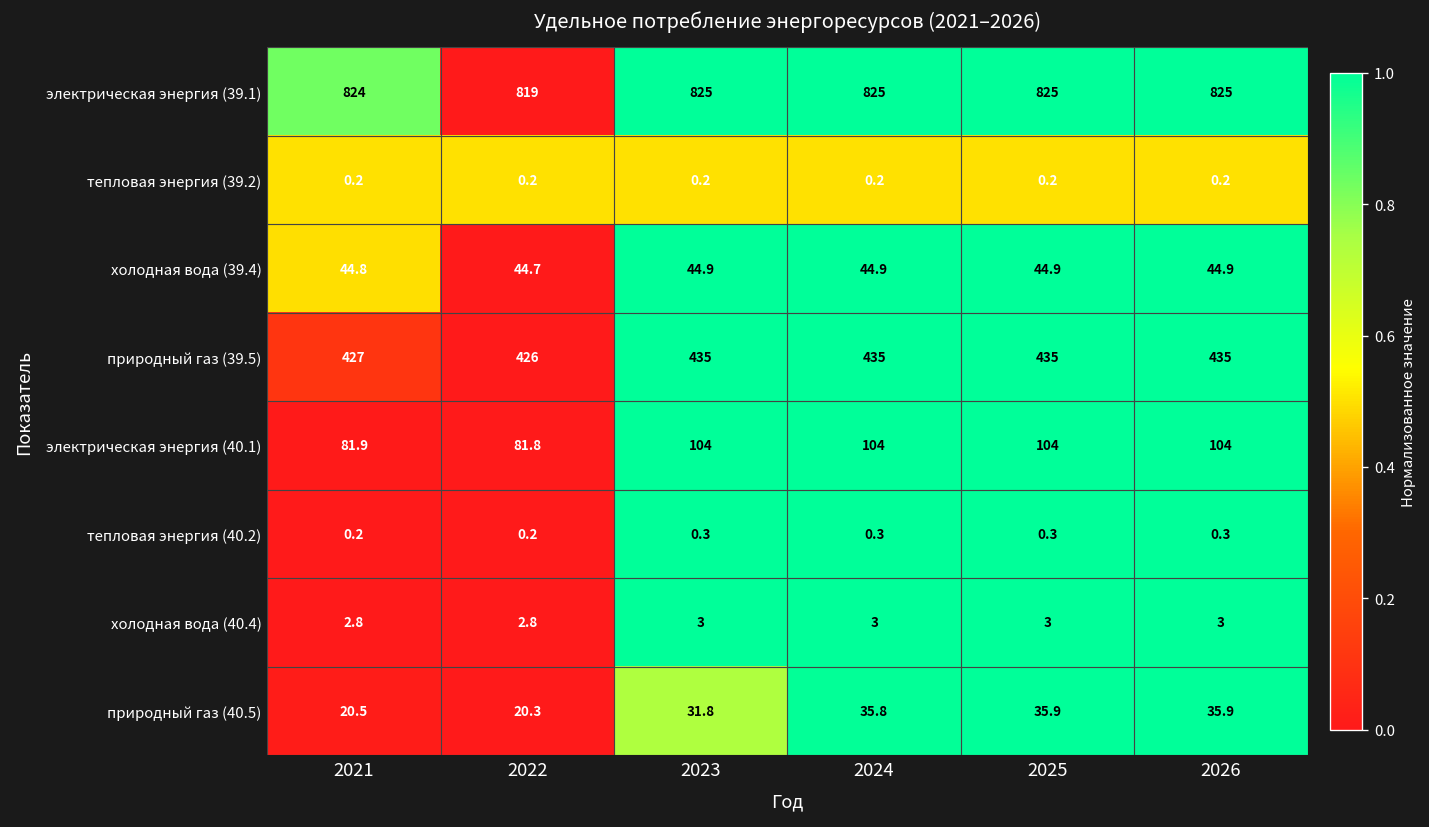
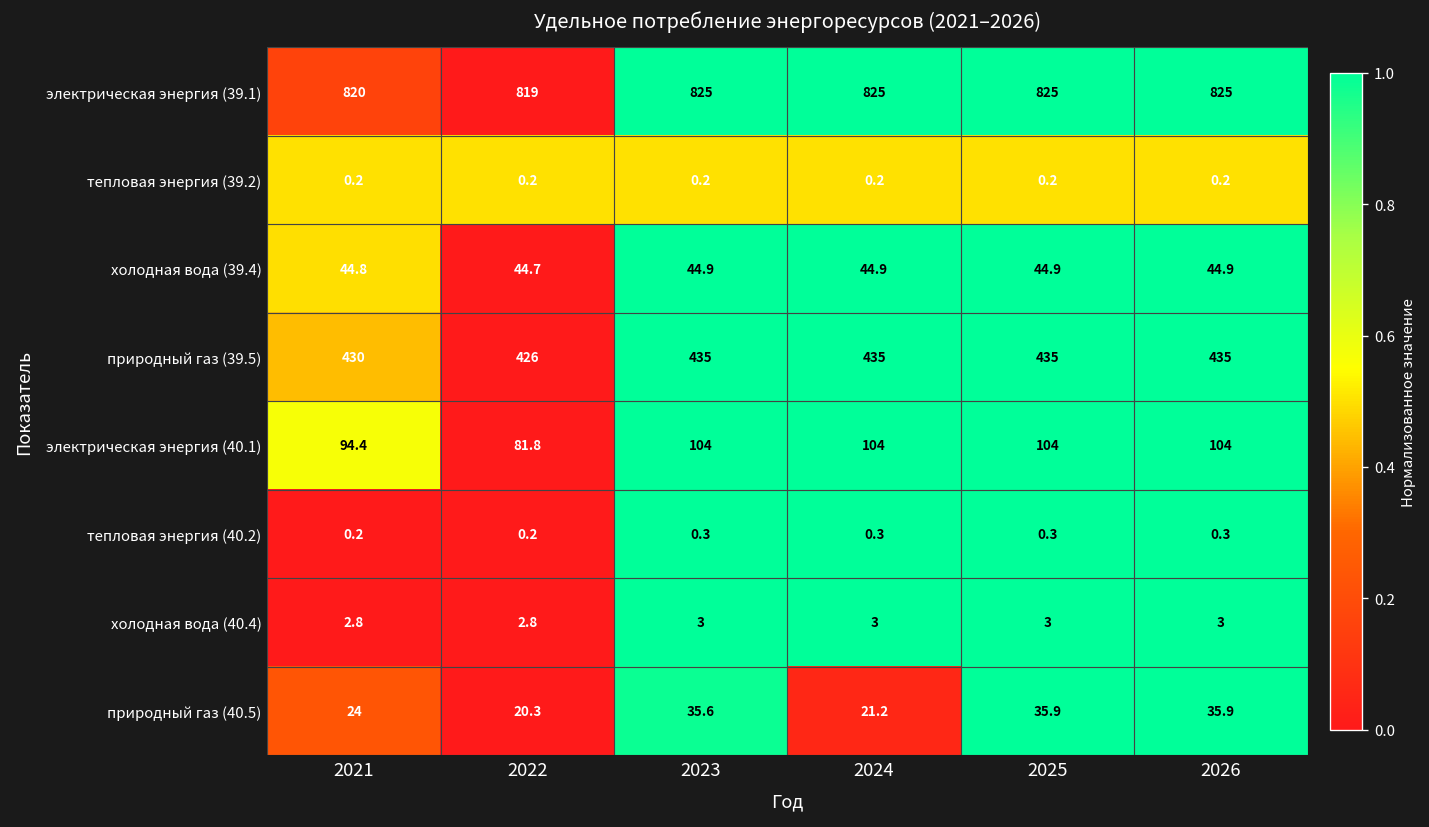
электрическая энергия (39.1), 2021: 824 -> 820
природный газ (39.5), 2021: 427 -> 430
электрическая энергия (40.1), 2021: 81.9 -> 94.4
природный газ (40.5), 2021: 20.5 -> 24
природный газ (40.5), 2023: 31.8 -> 35.6
природный газ (40.5), 2024: 35.8 -> 21.2
